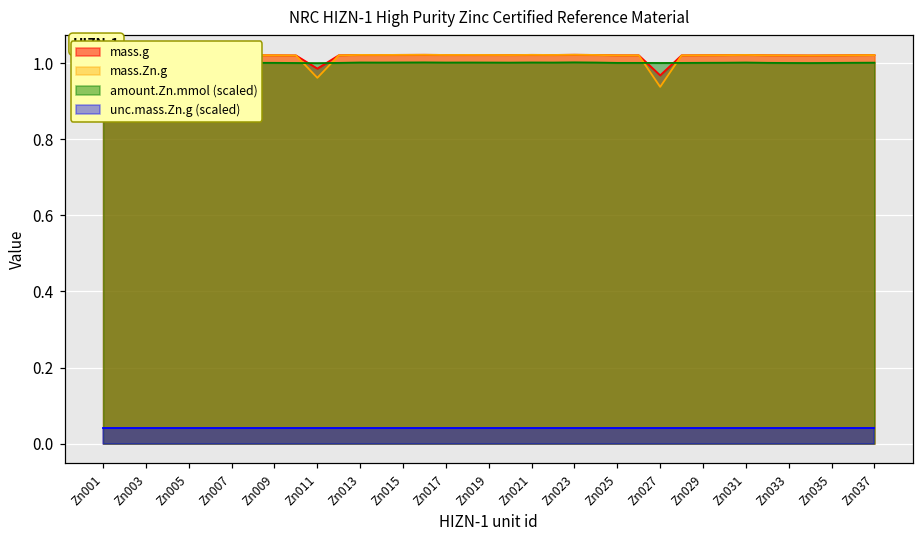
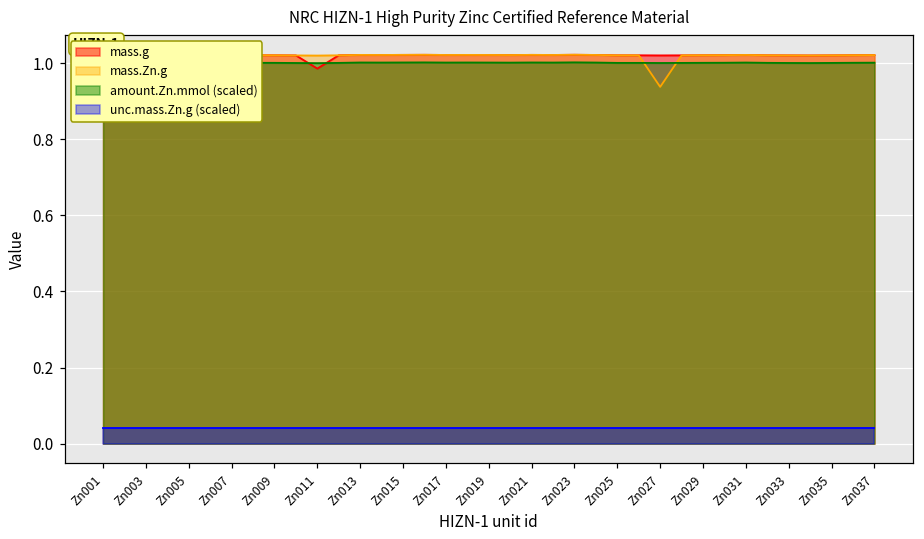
mass.Zn.g, Zn011: 0.96 -> 1.02
mass.g, Zn027: 0.97 -> 1.02
